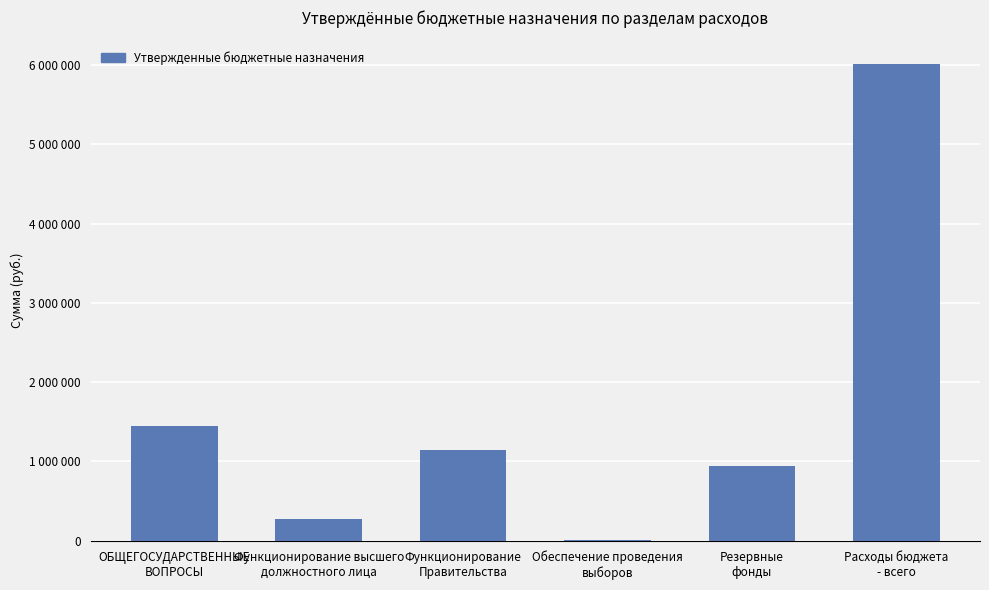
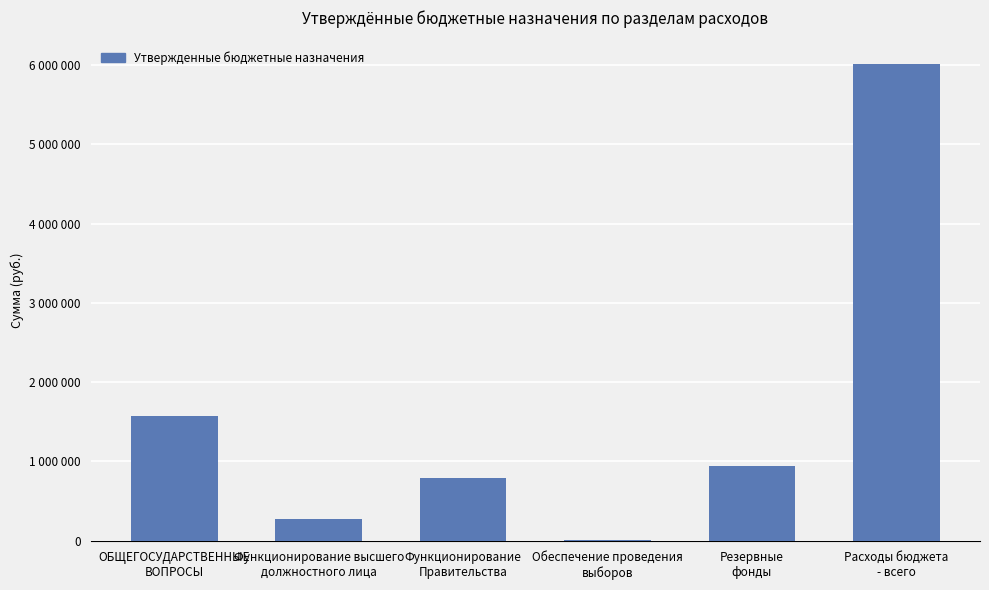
ОБЩЕГОСУДАРСТВЕННЫЕ ВОПРОСЫ: 1400000 -> 1600000
Функционирование Правительства: 1100000 -> 800000
